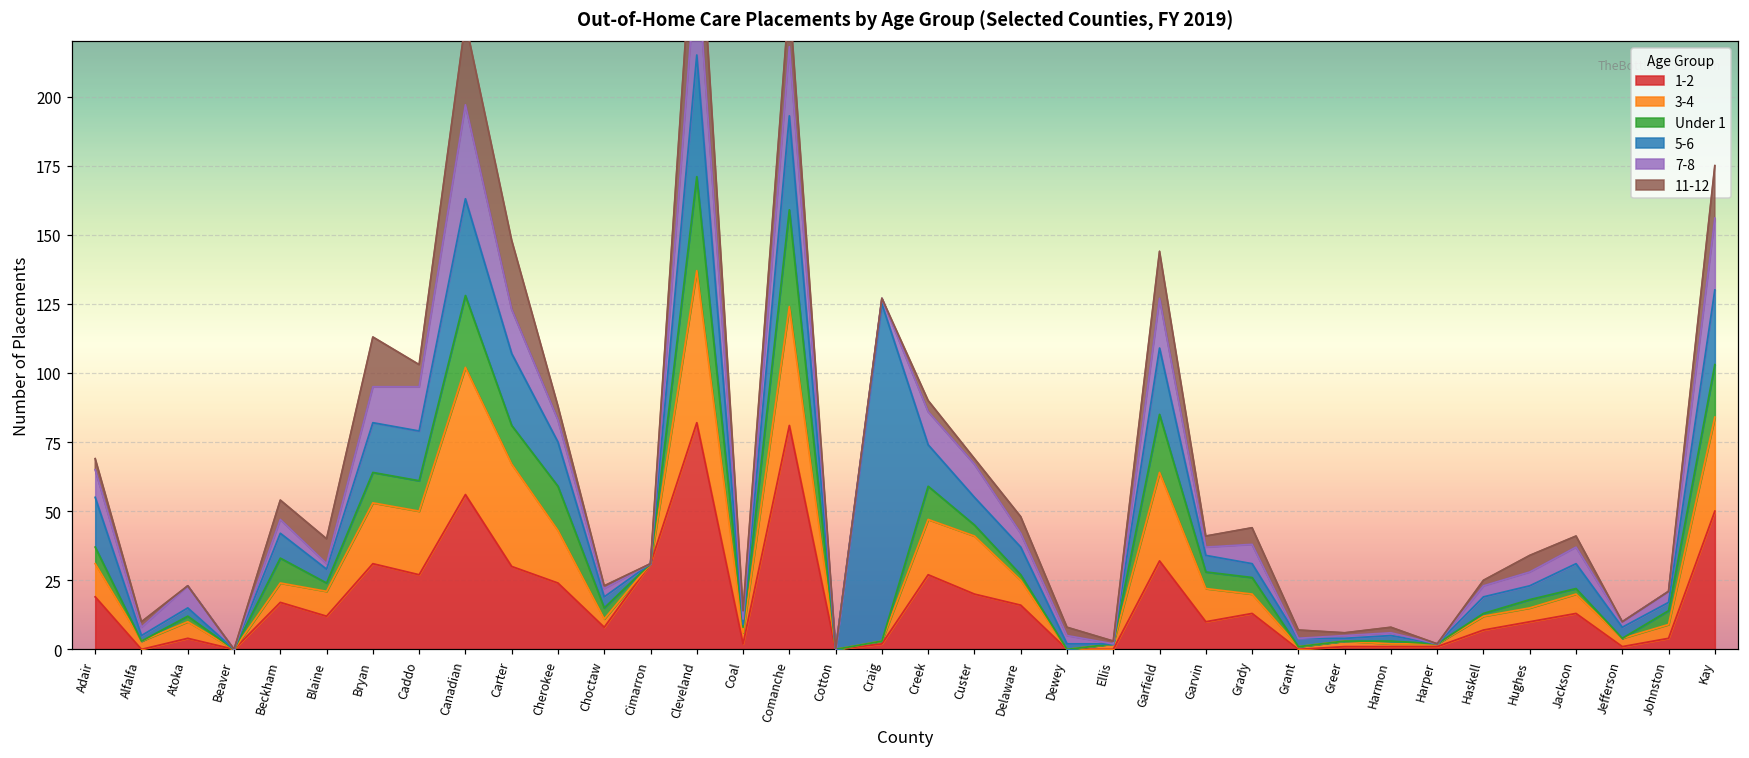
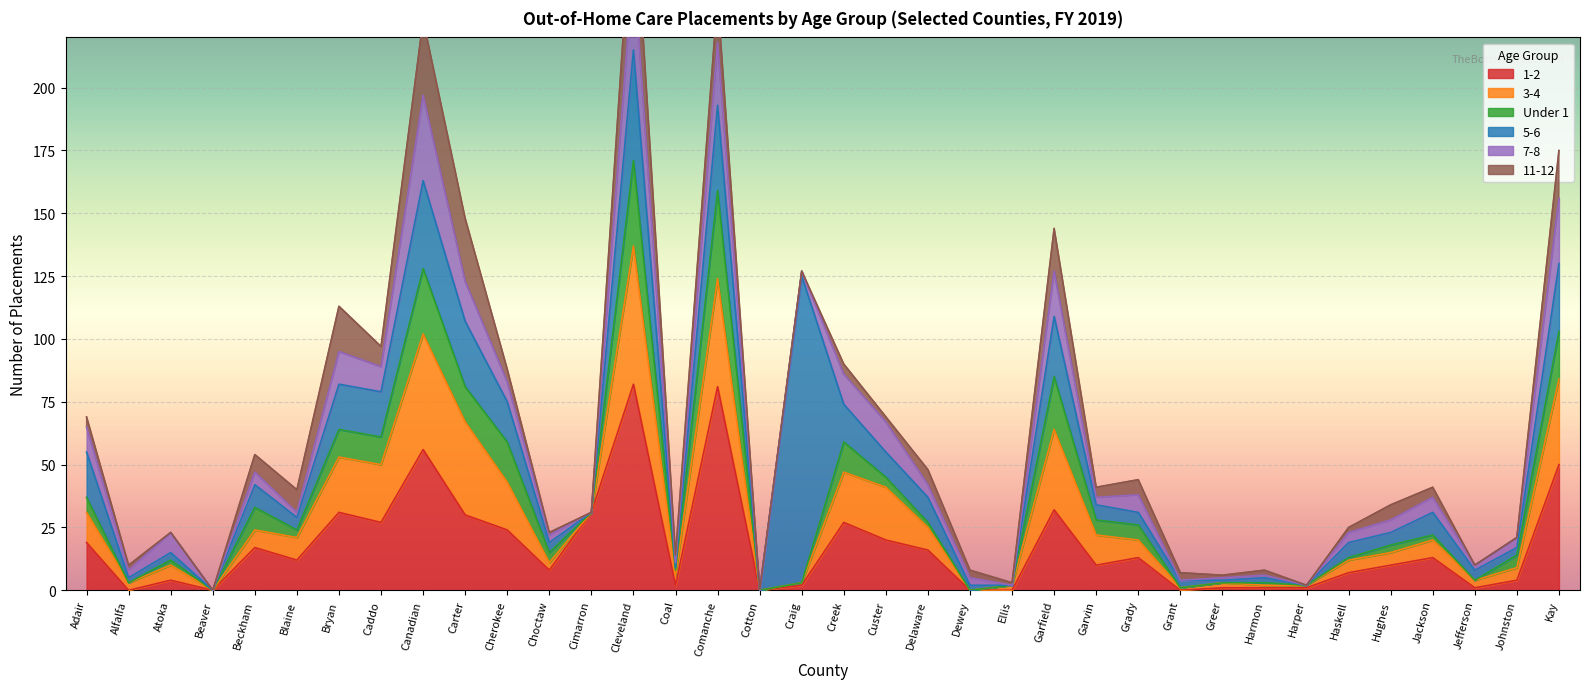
7-8, Caddo: 16 -> 10
